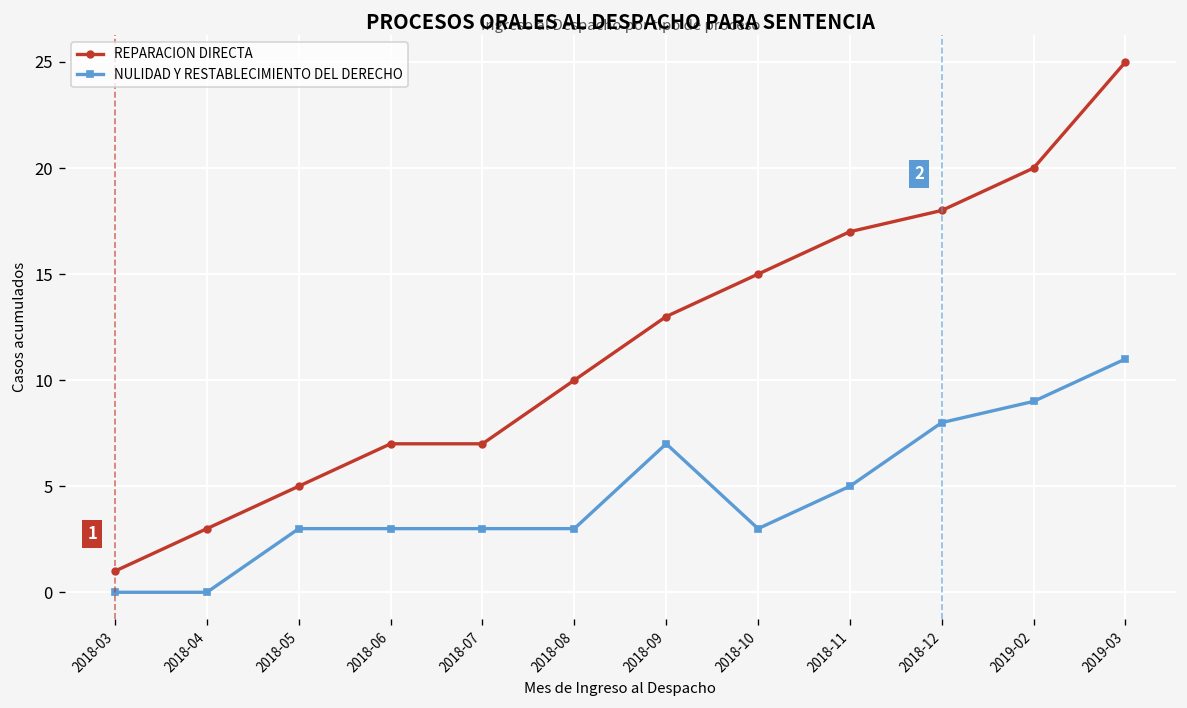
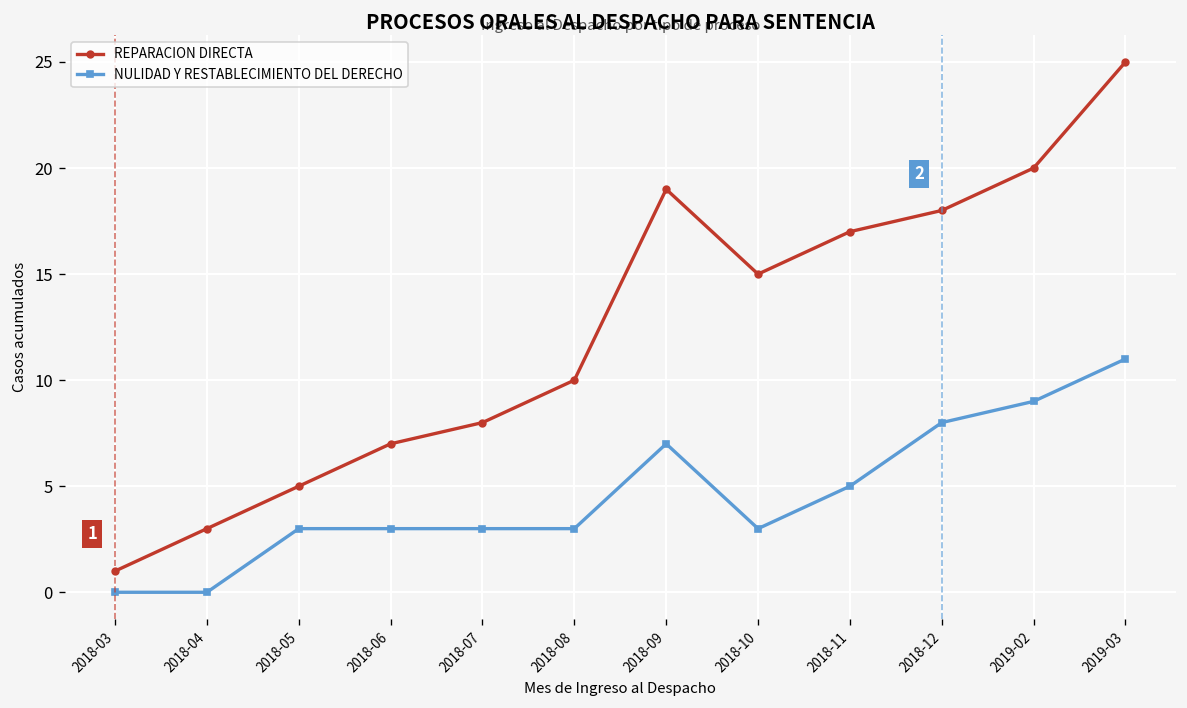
REPARACION DIRECTA, 2018-07: 7 -> 8
REPARACION DIRECTA, 2018-09: 13 -> 19
